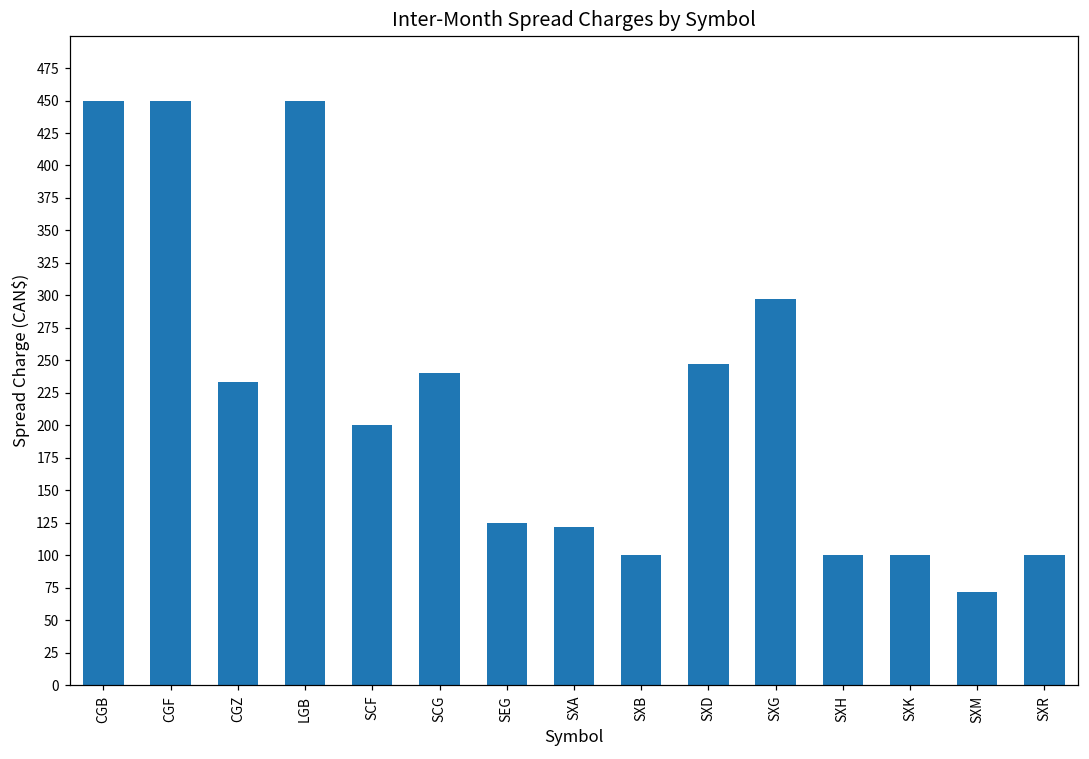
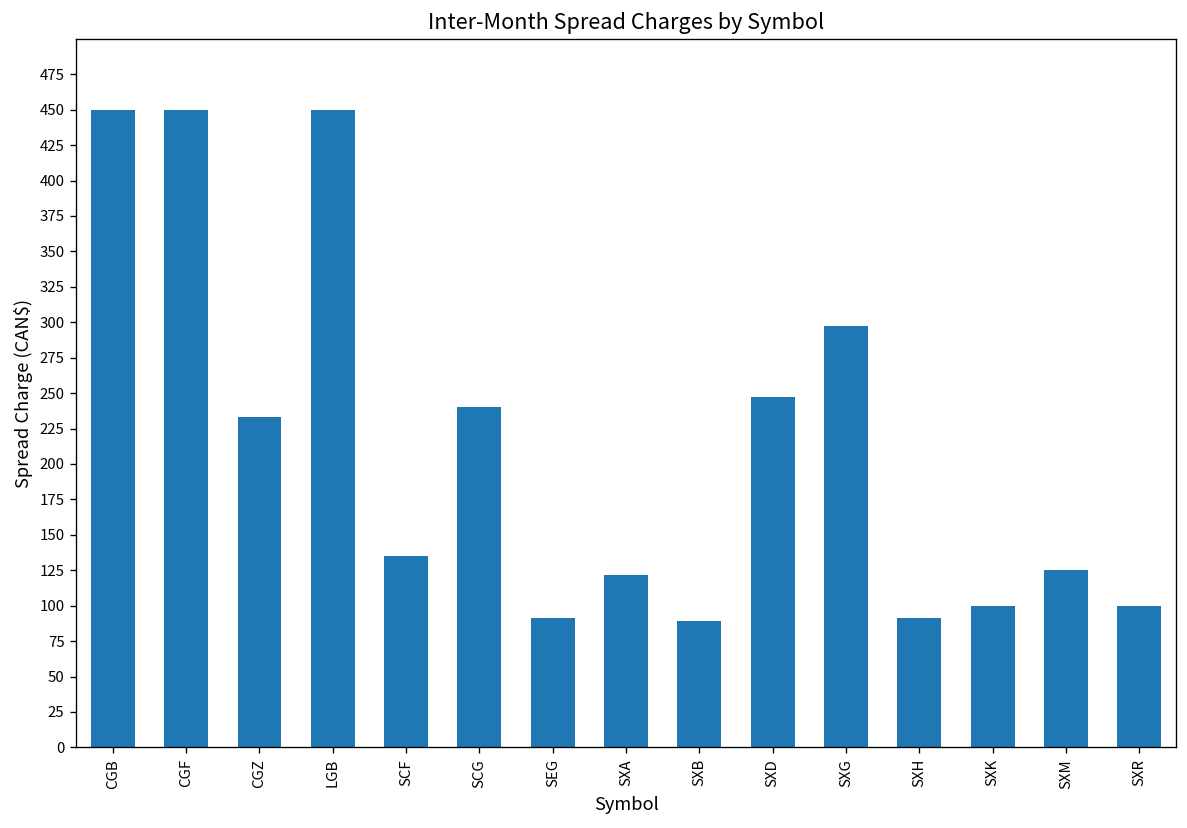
SCF: 200 -> 135
SEG: 125 -> 91
SXB: 100 -> 89
SXH: 100 -> 91
SXM: 72 -> 125
